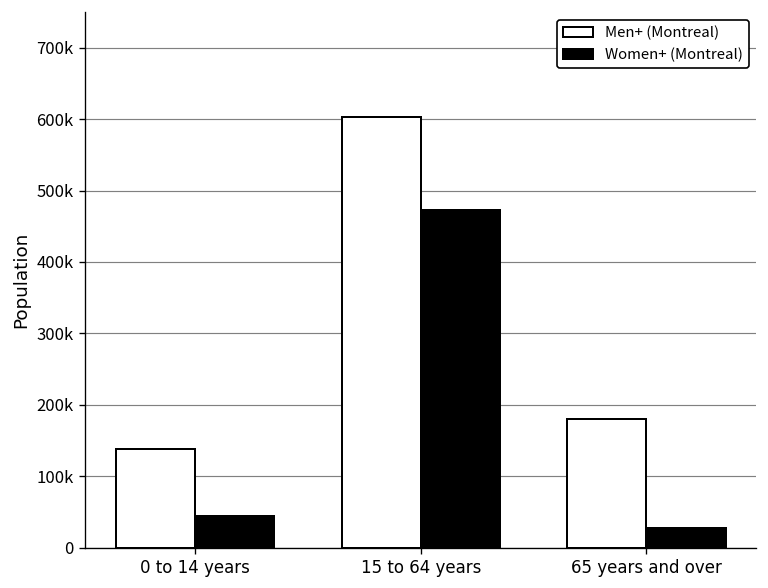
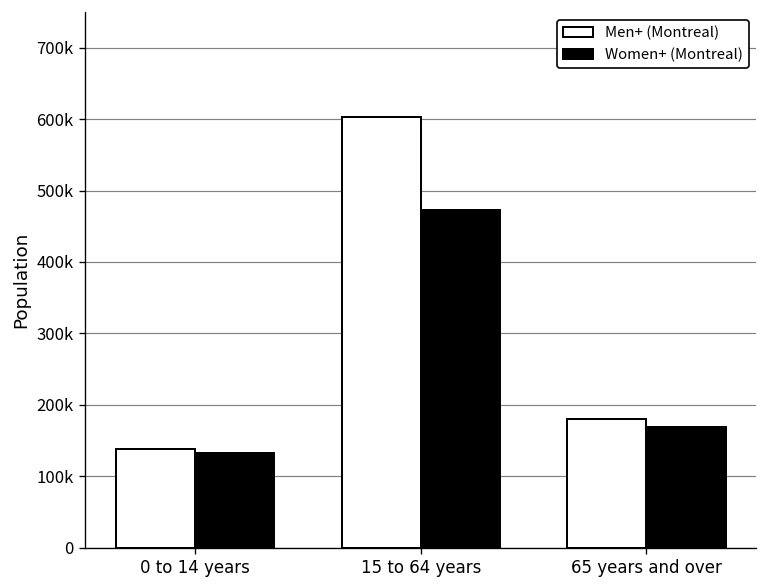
Women+ (Montreal), 0 to 14 years: 40000 -> 130000
Women+ (Montreal), 65 years and over: 30000 -> 170000
